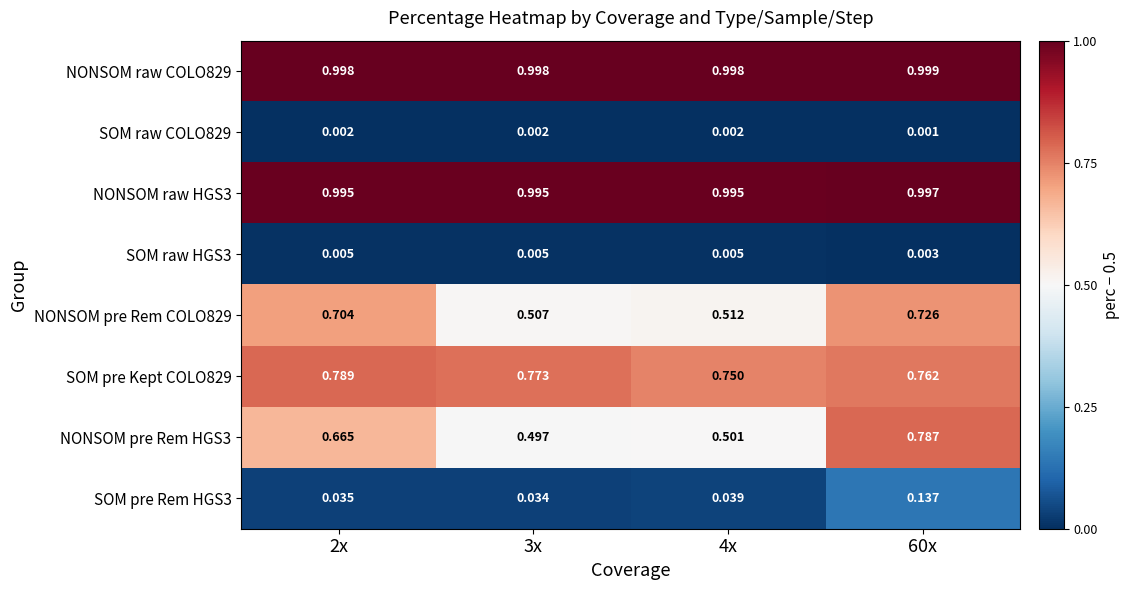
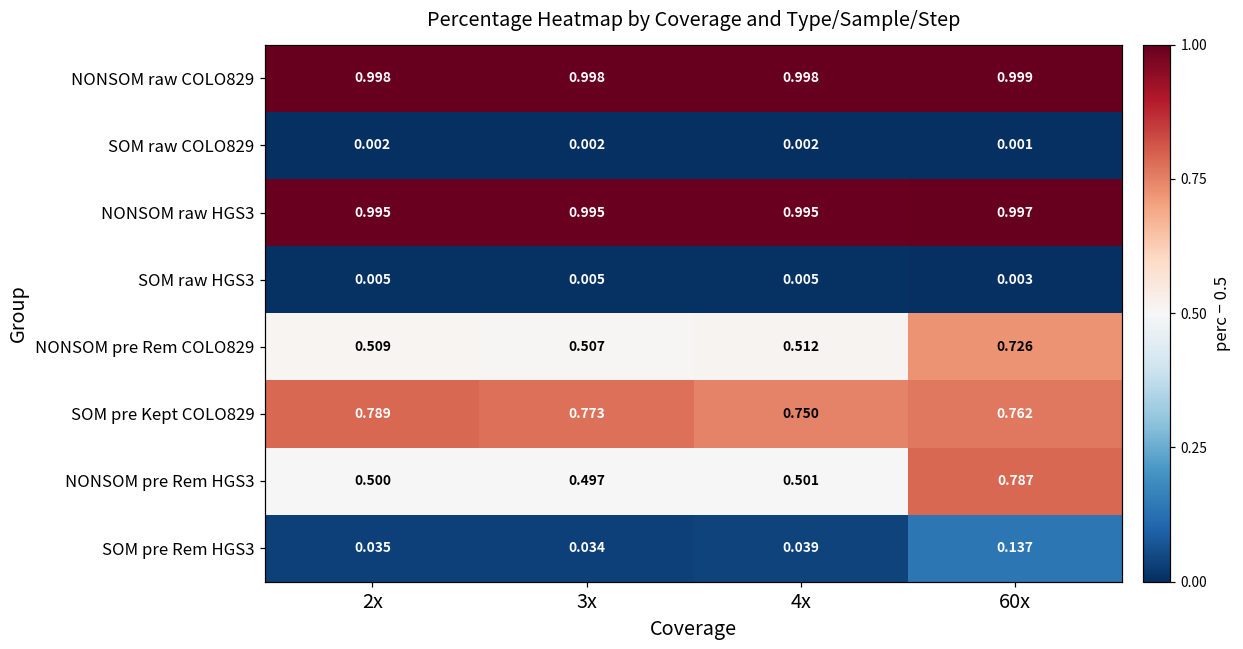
NONSOM pre Rem COLO829, 2x: 0.704 -> 0.509
NONSOM pre Rem HGS3, 2x: 0.665 -> 0.500
